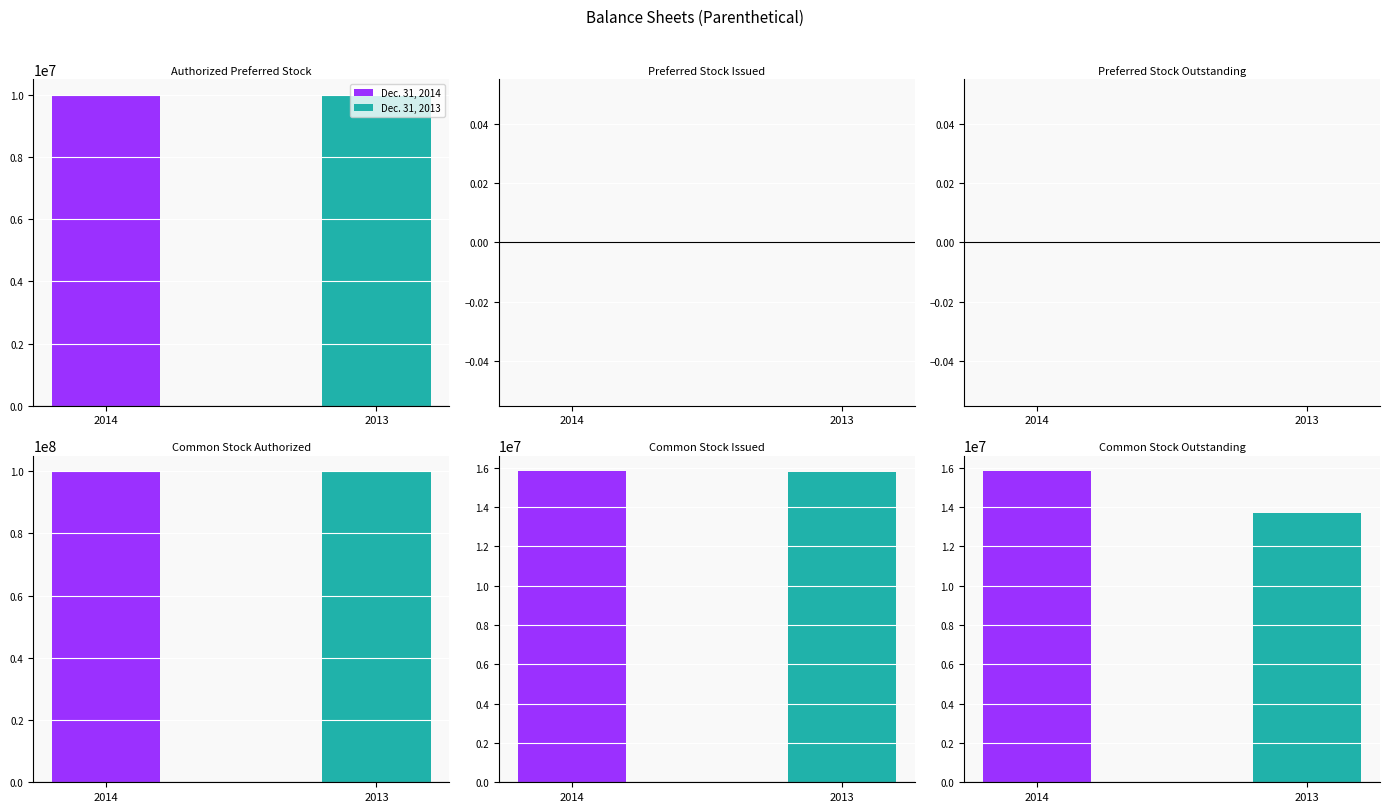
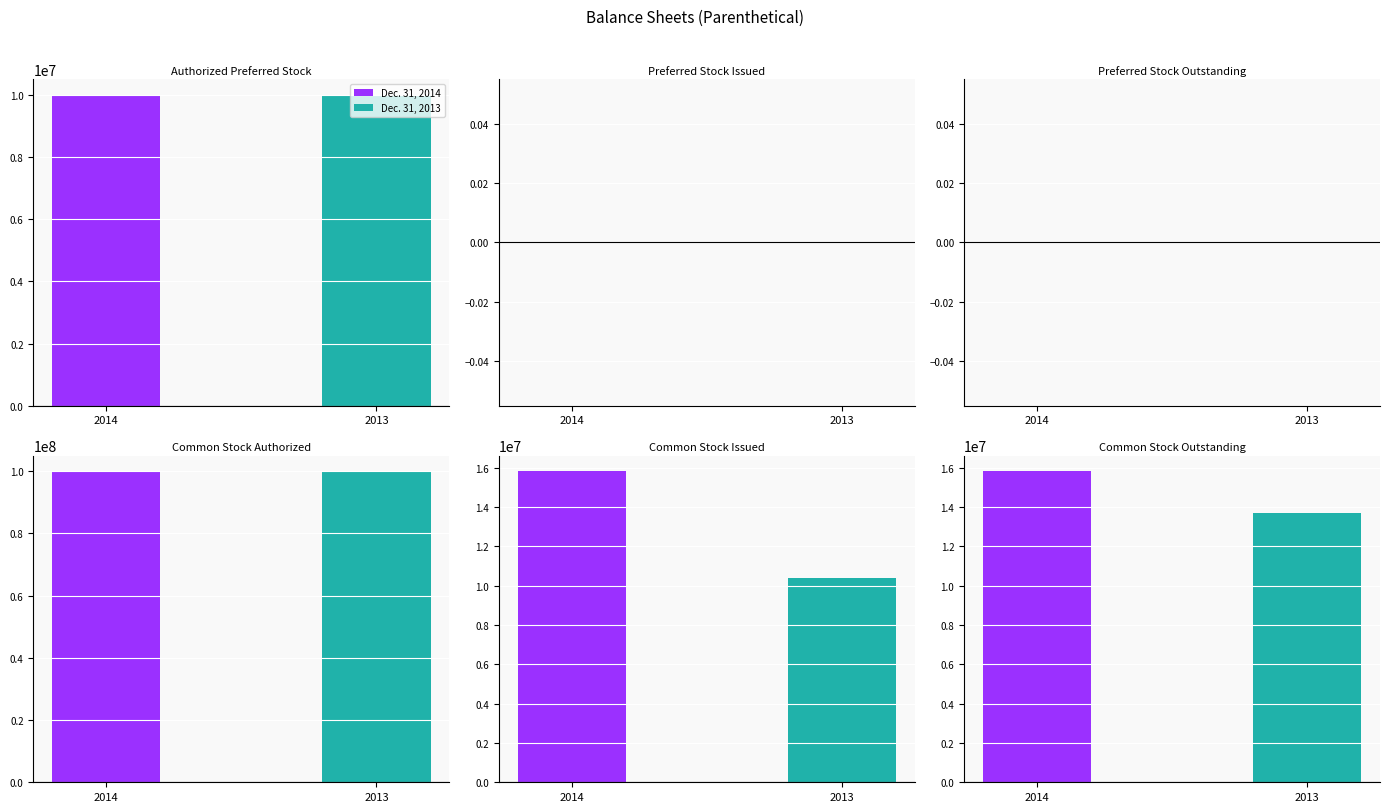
Common Stock Issued, 2013: 15800000 -> 10400000
